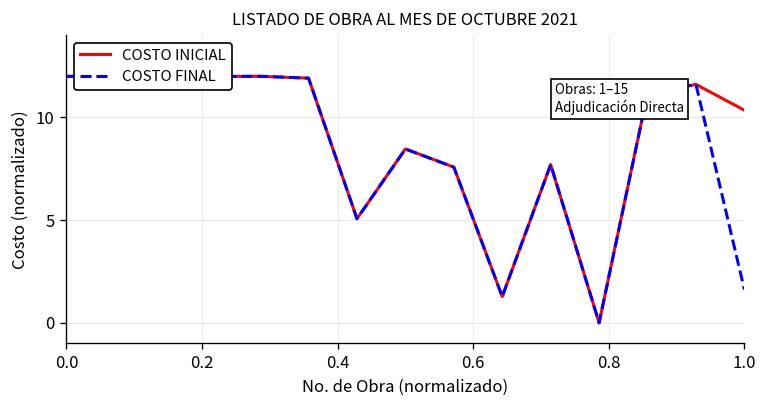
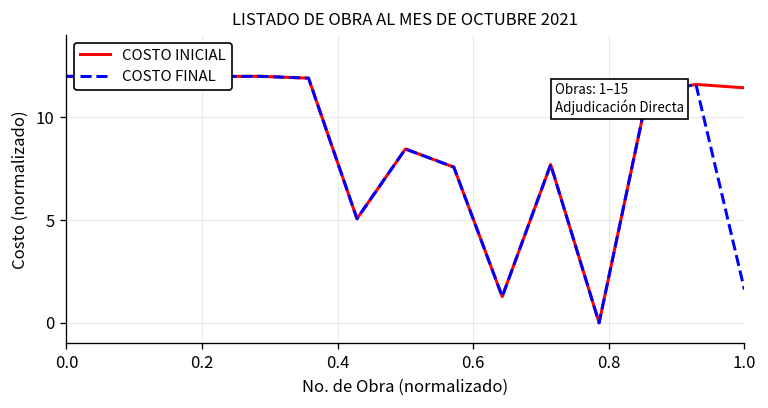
COSTO INICIAL, 1.0: 10.3 -> 11.4
